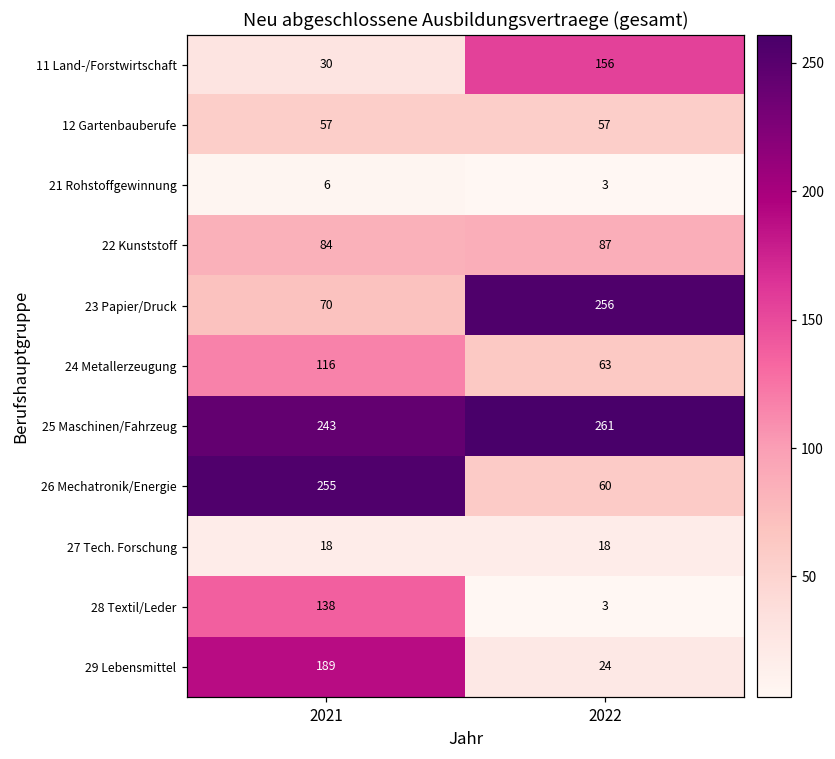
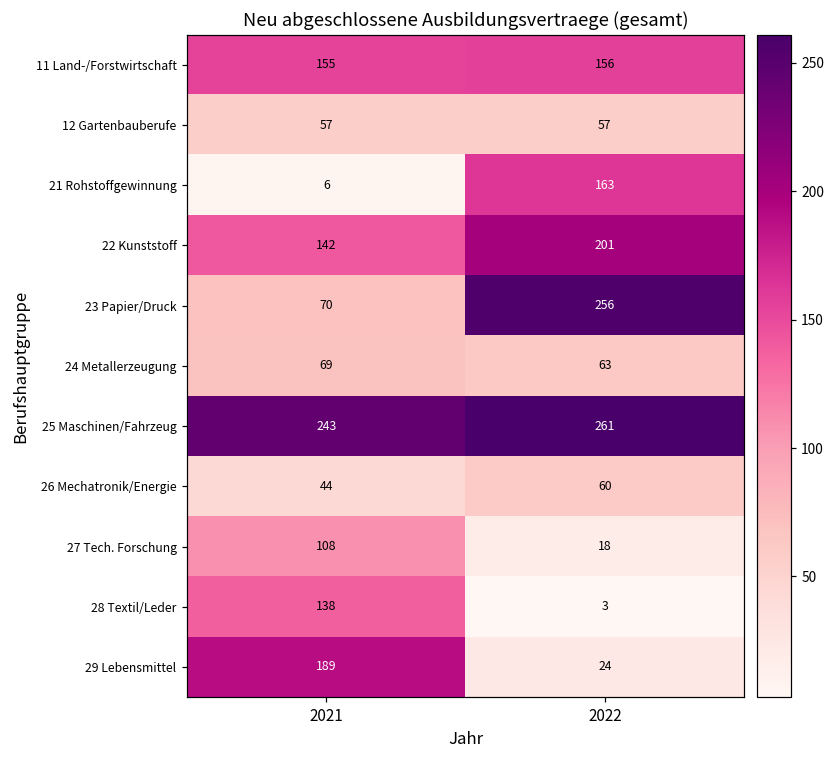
11 Land-/Forstwirtschaft, 2021: 30 -> 155
21 Rohstoffgewinnung, 2022: 3 -> 163
22 Kunststoff, 2021: 84 -> 142
22 Kunststoff, 2022: 87 -> 201
24 Metallerzeugung, 2021: 116 -> 69
26 Mechatronik/Energie, 2021: 255 -> 44
27 Tech. Forschung, 2021: 18 -> 108
